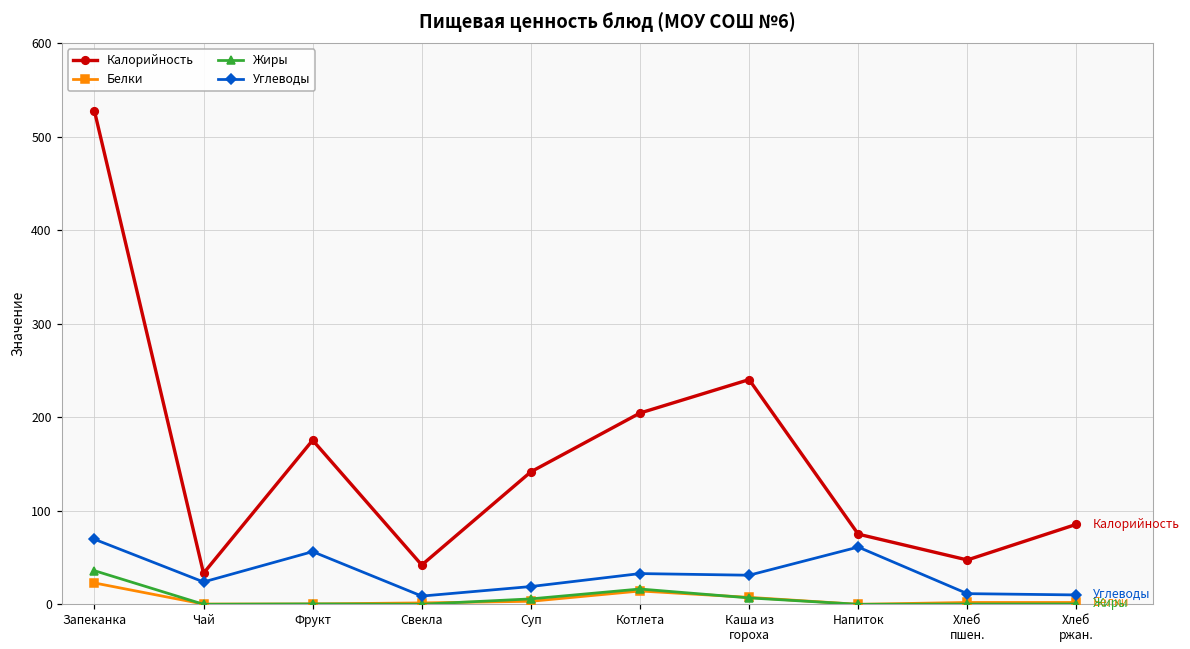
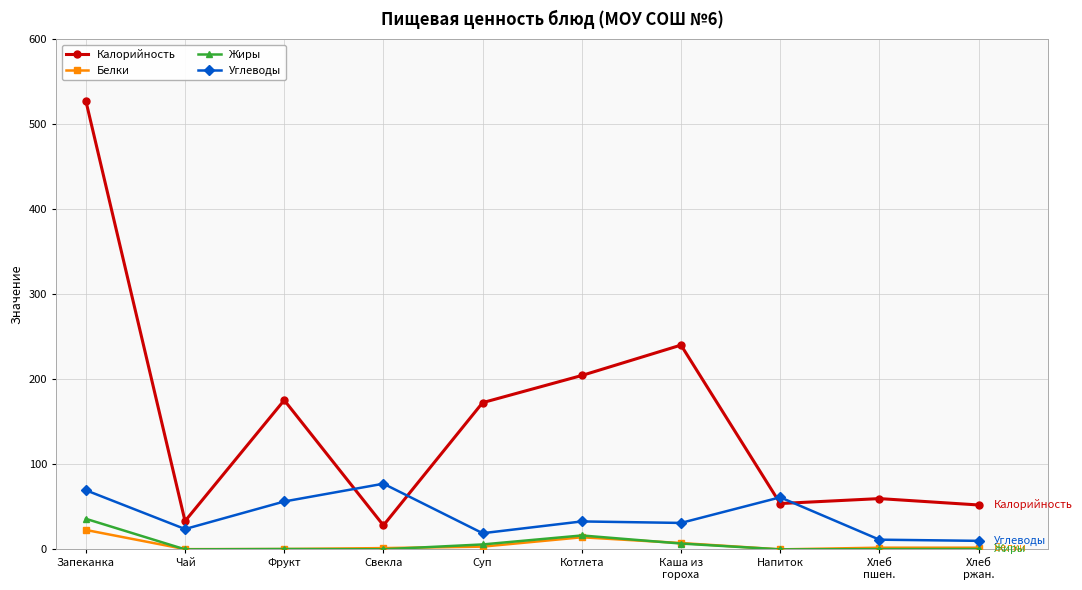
Калорийность, Свекла: 40 -> 30
Углеводы, Свекла: 10 -> 80
Калорийность, Суп: 140 -> 170
Калорийность, Напиток: 80 -> 50
Калорийность, Хлеб пшен.: 50 -> 60
Калорийность, Хлеб ржан.: 90 -> 50
